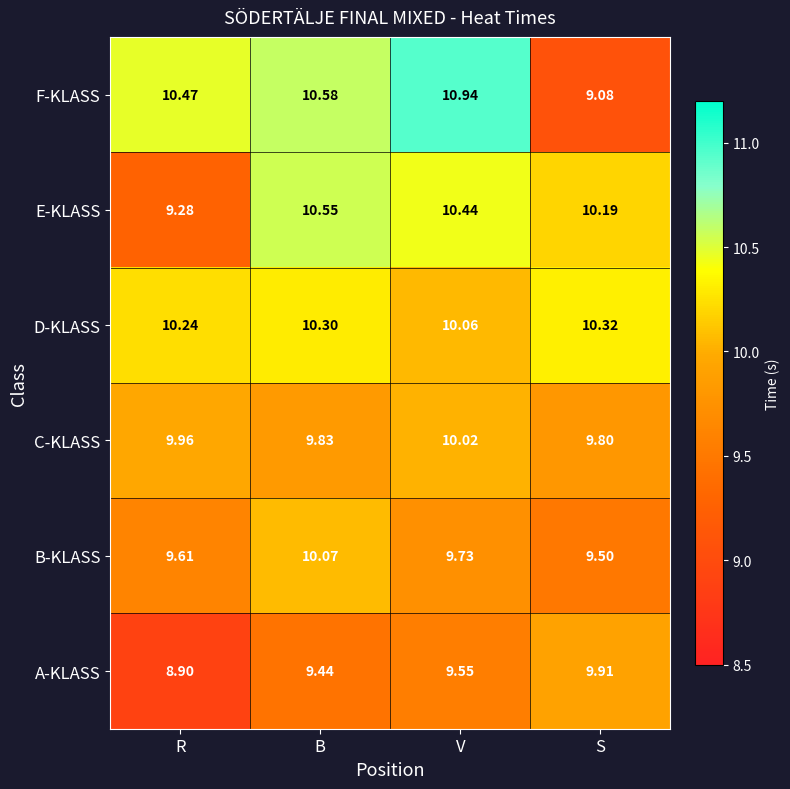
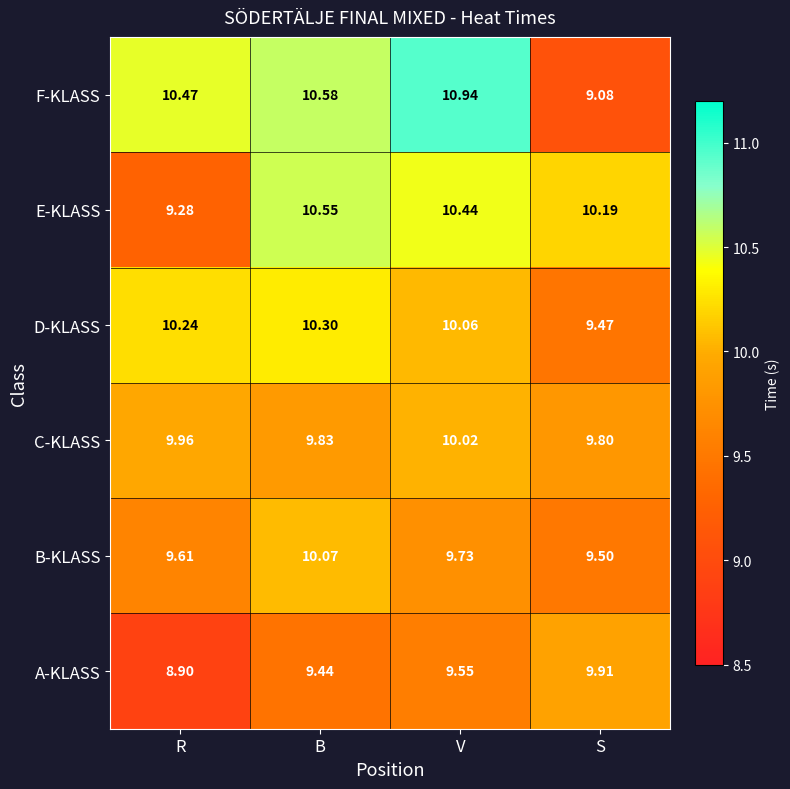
D-KLASS, S: 10.32 -> 9.47
